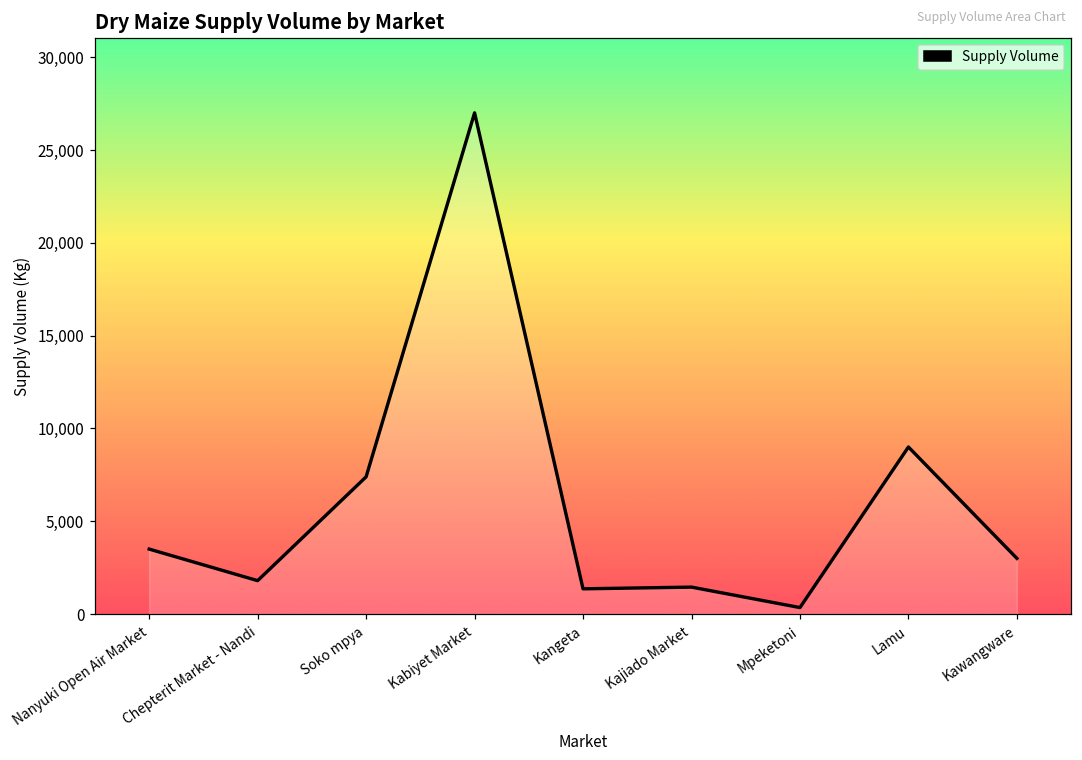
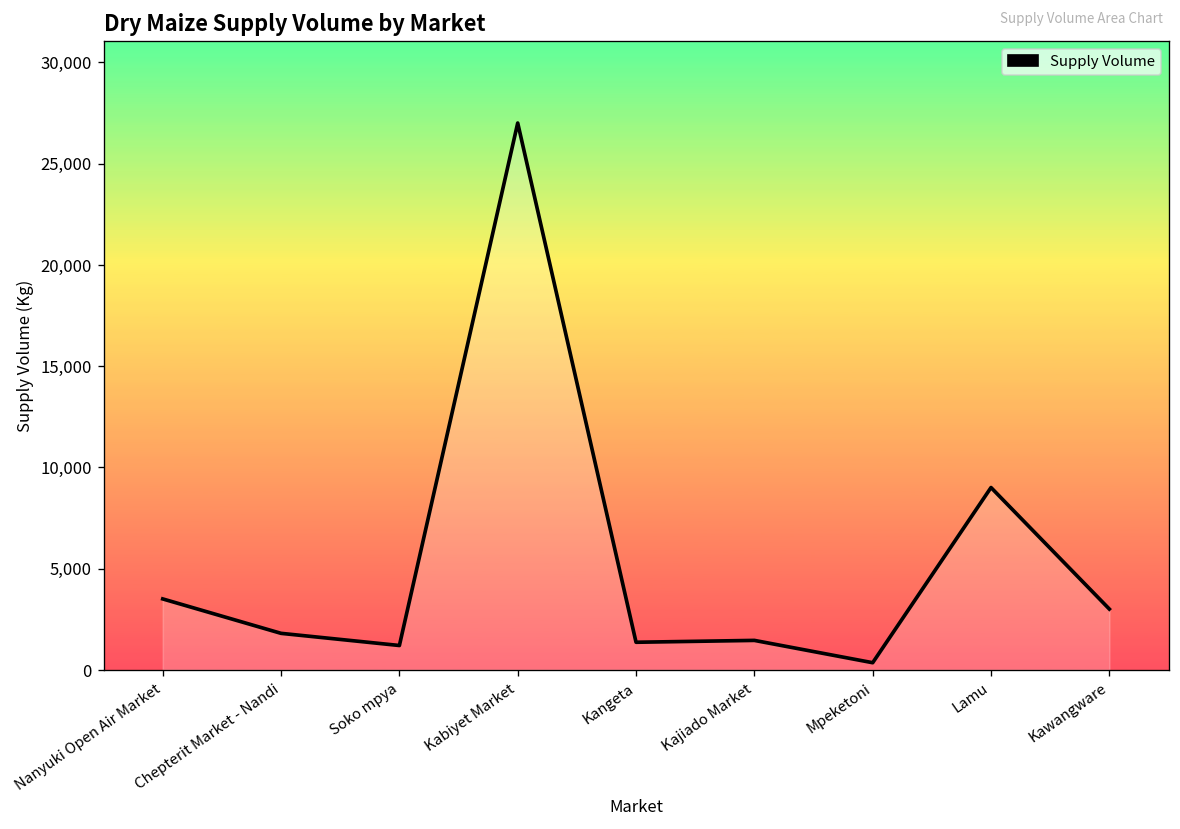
Soko mpya: 7,400 -> 1,200
